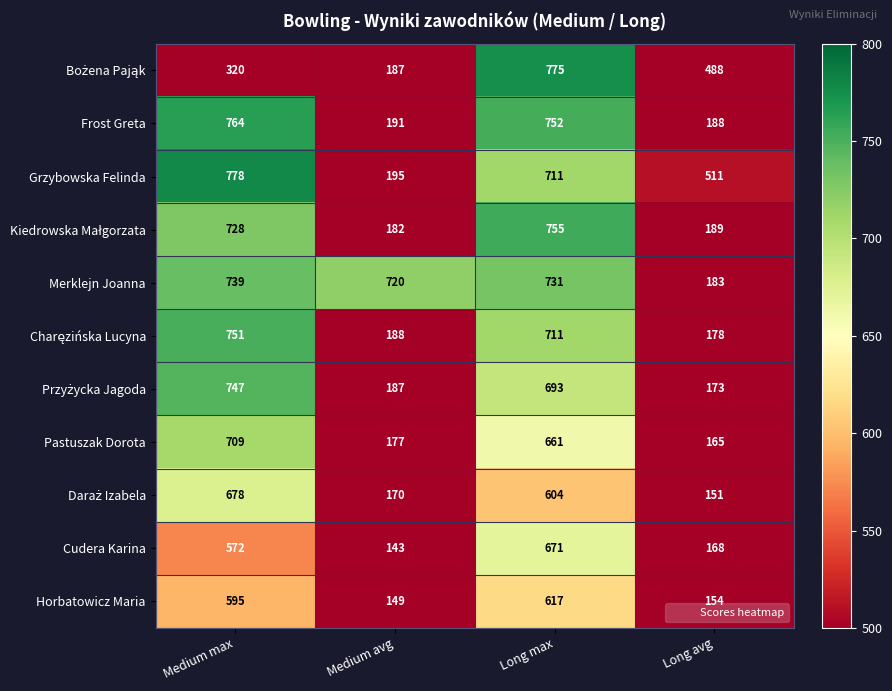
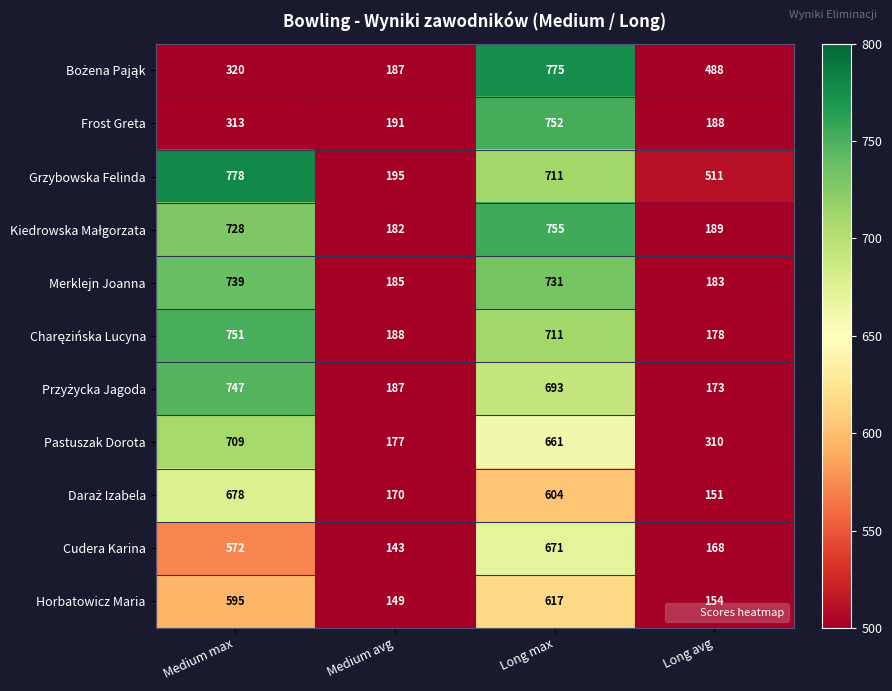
Frost Greta, Medium max: 764 -> 313
Merklejn Joanna, Medium avg: 720 -> 185
Pastuszak Dorota, Long avg: 165 -> 310
